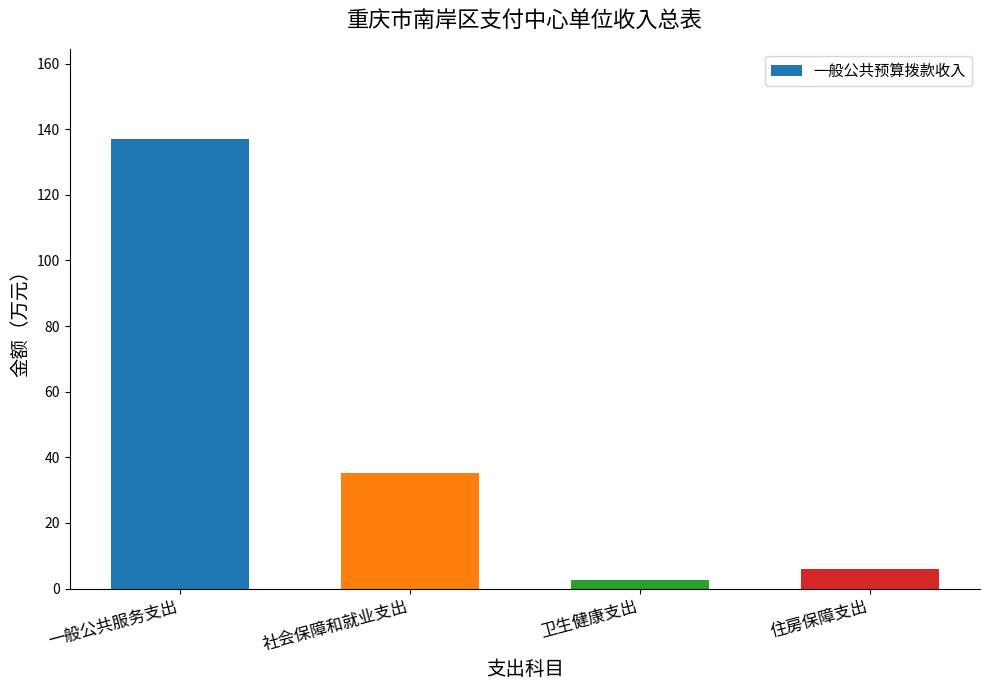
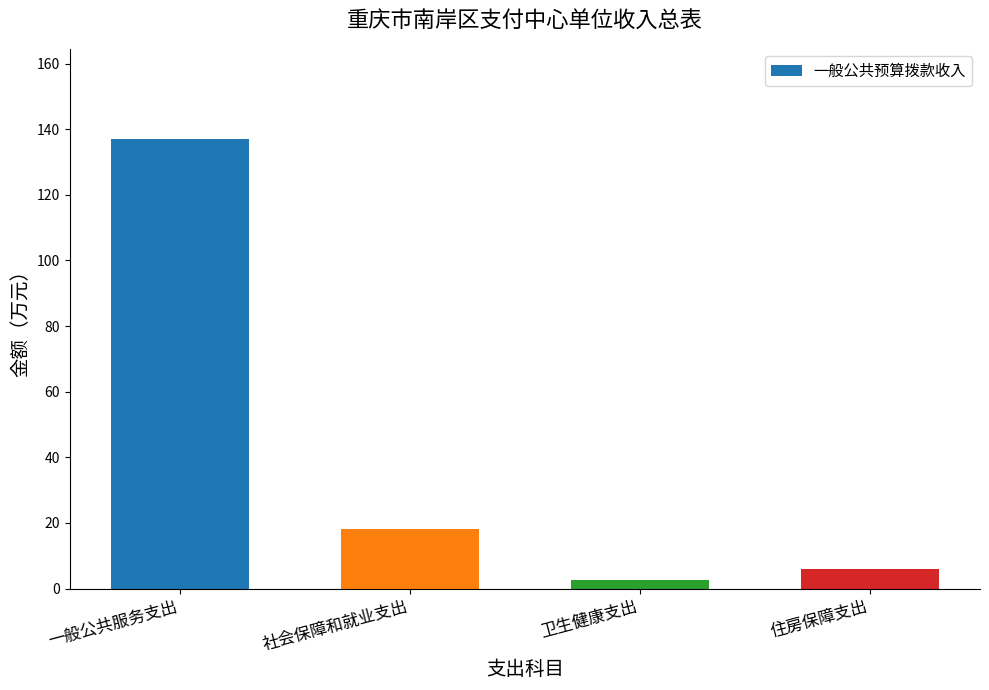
社会保障和就业支出: 35 -> 18
